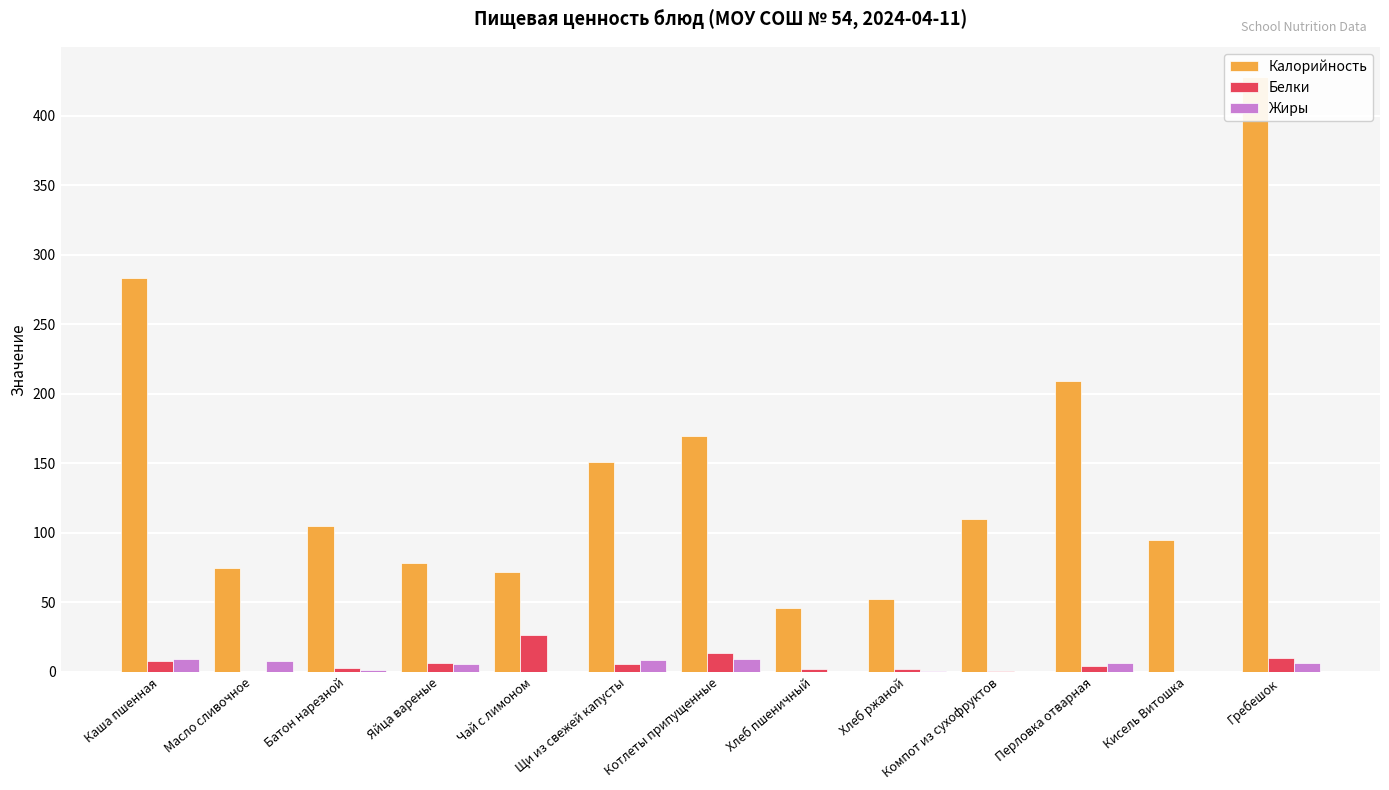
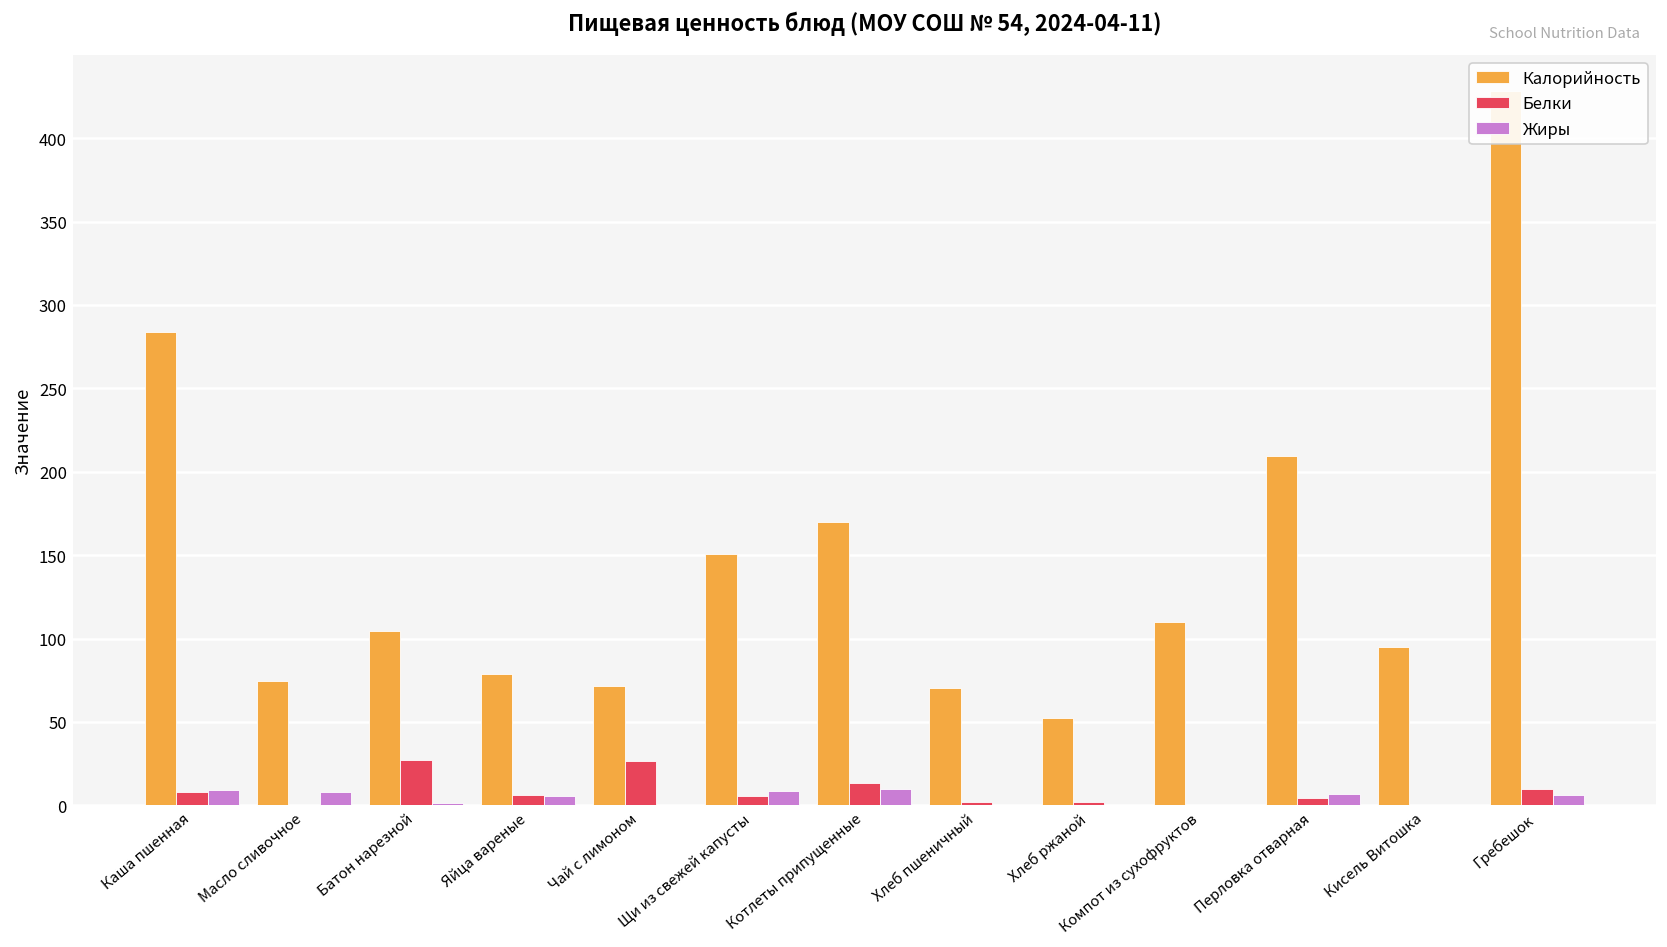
Белки, Батон нарезной: 3 -> 27
Калорийность, Хлеб пшеничный: 46 -> 71
